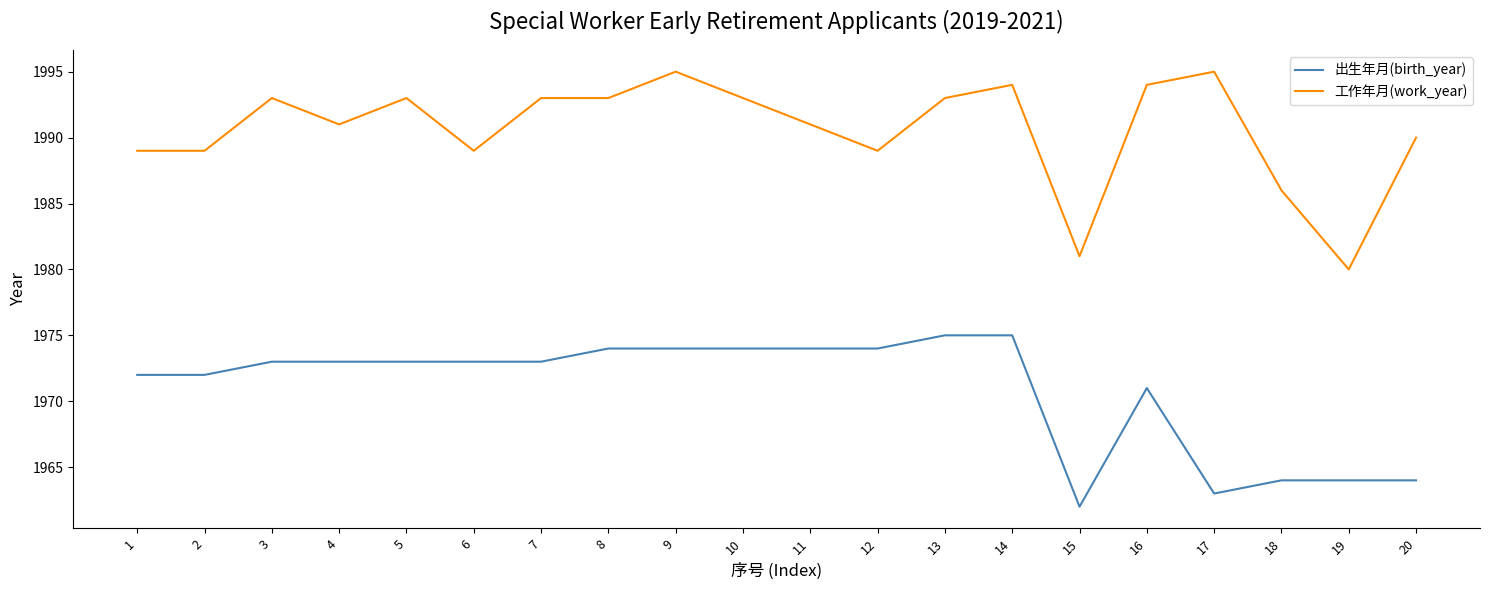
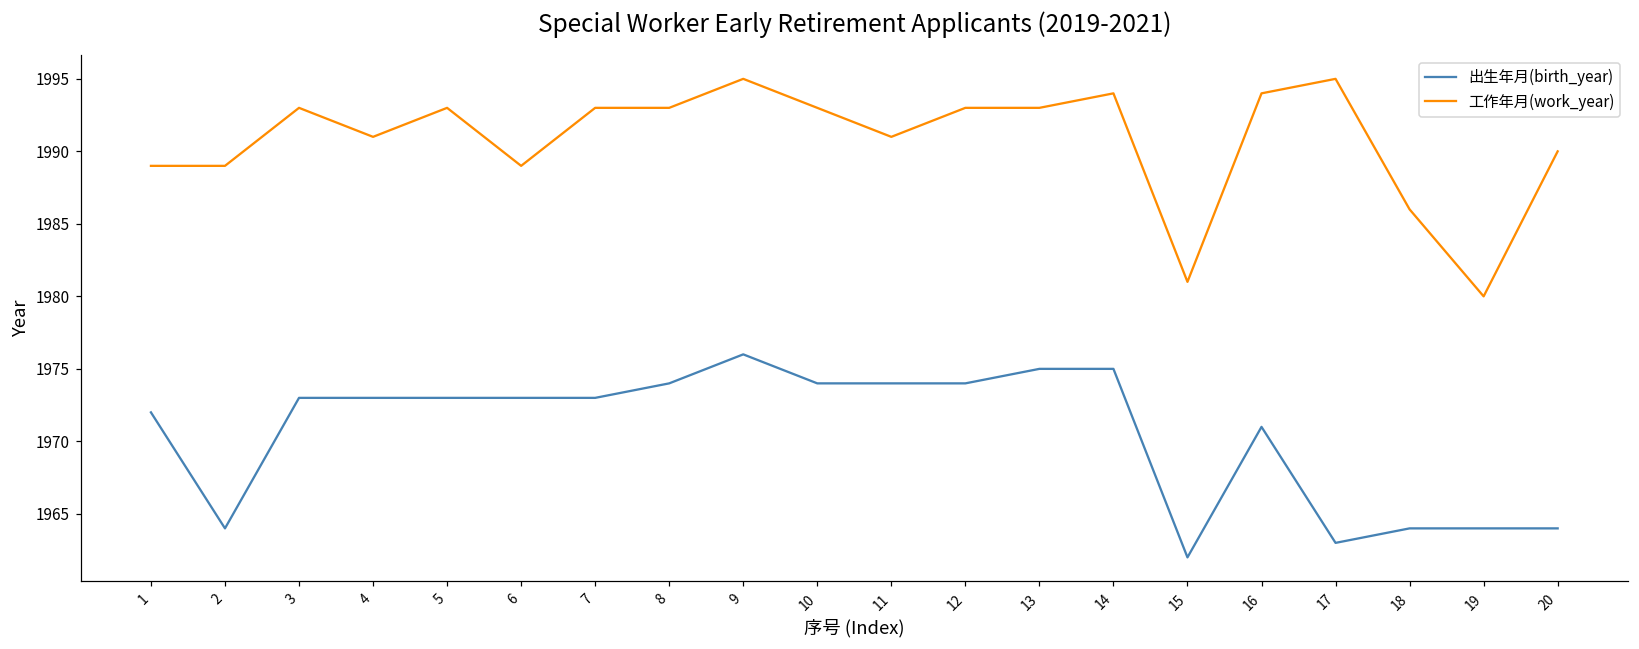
出生年月(birth_year), 2: 1972 -> 1964
出生年月(birth_year), 9: 1974 -> 1976
工作年月(work_year), 12: 1989 -> 1993
